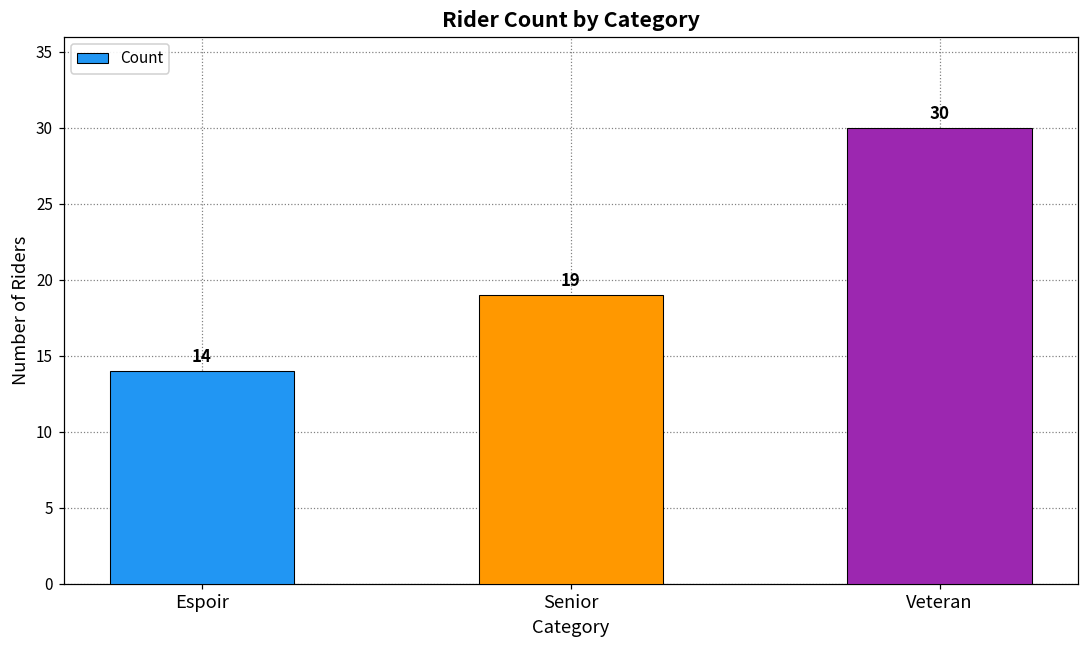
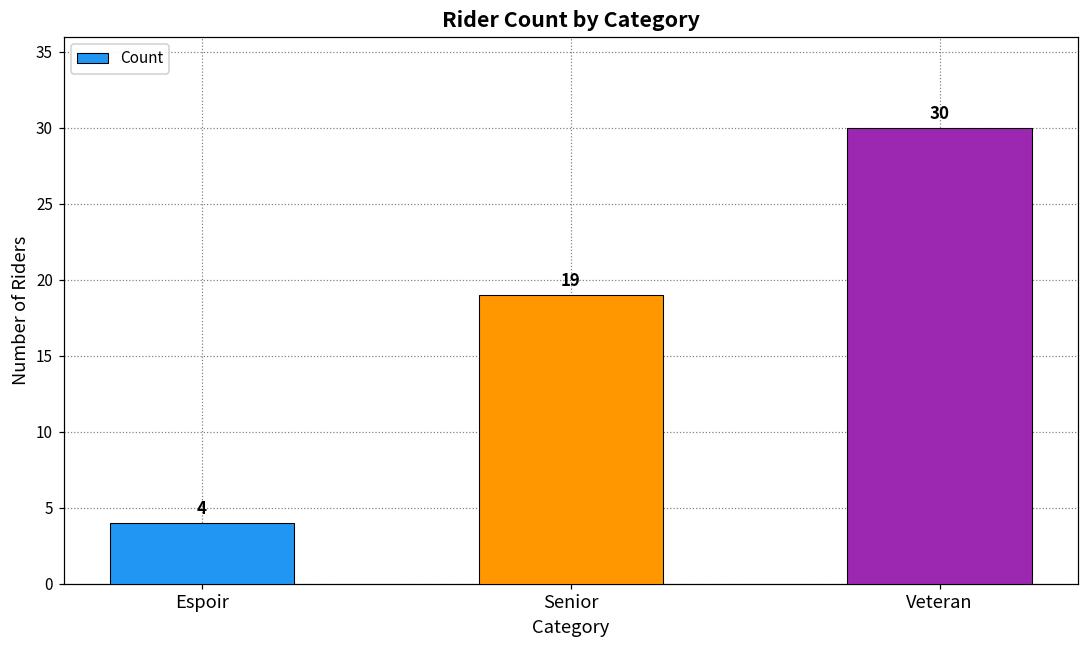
Espoir: 14 -> 4
